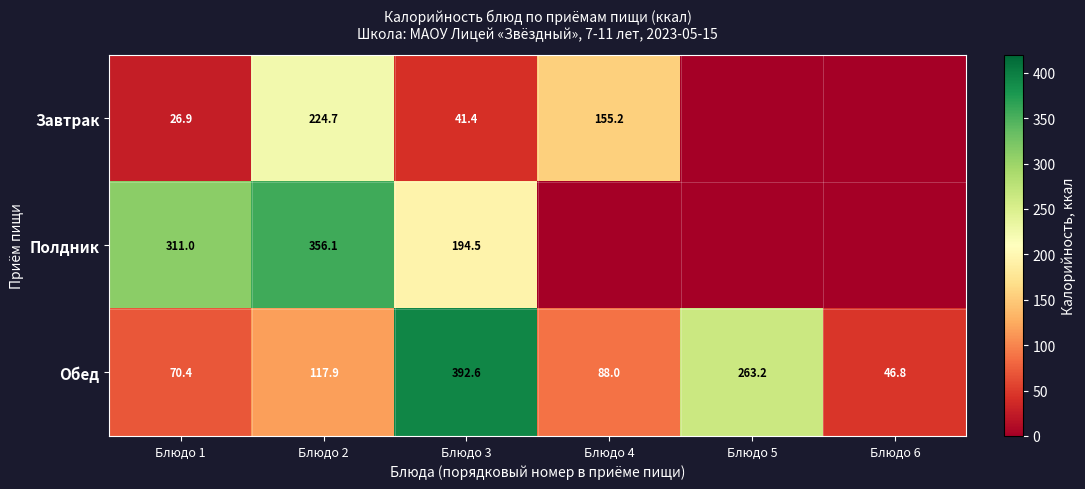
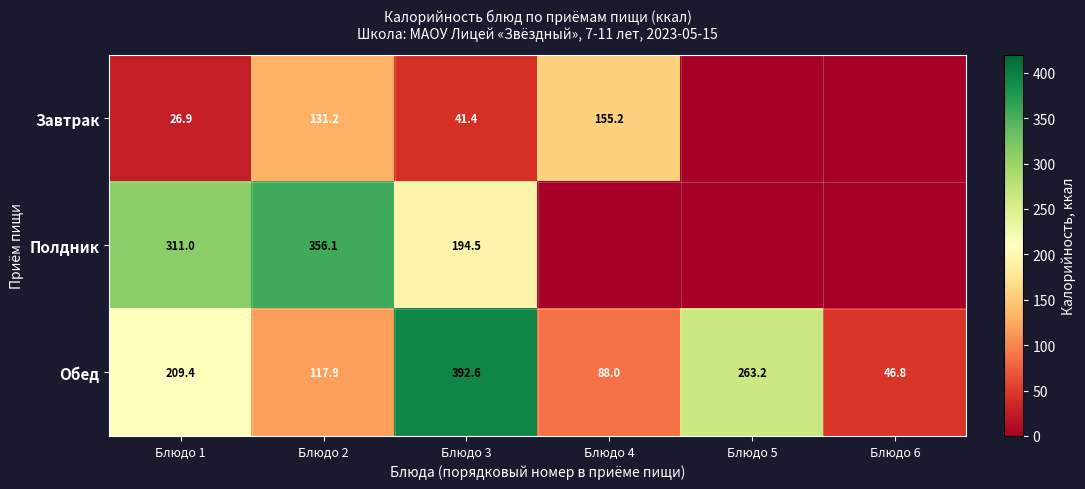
Завтрак, Блюдо 2: 224.7 -> 131.2
Обед, Блюдо 1: 70.4 -> 209.4
